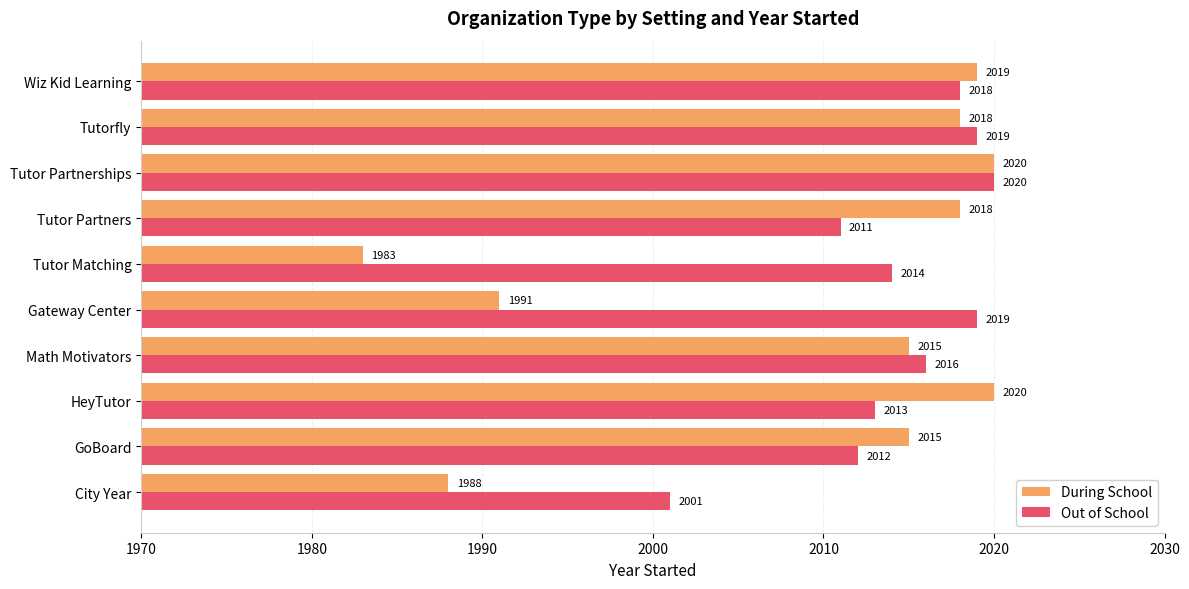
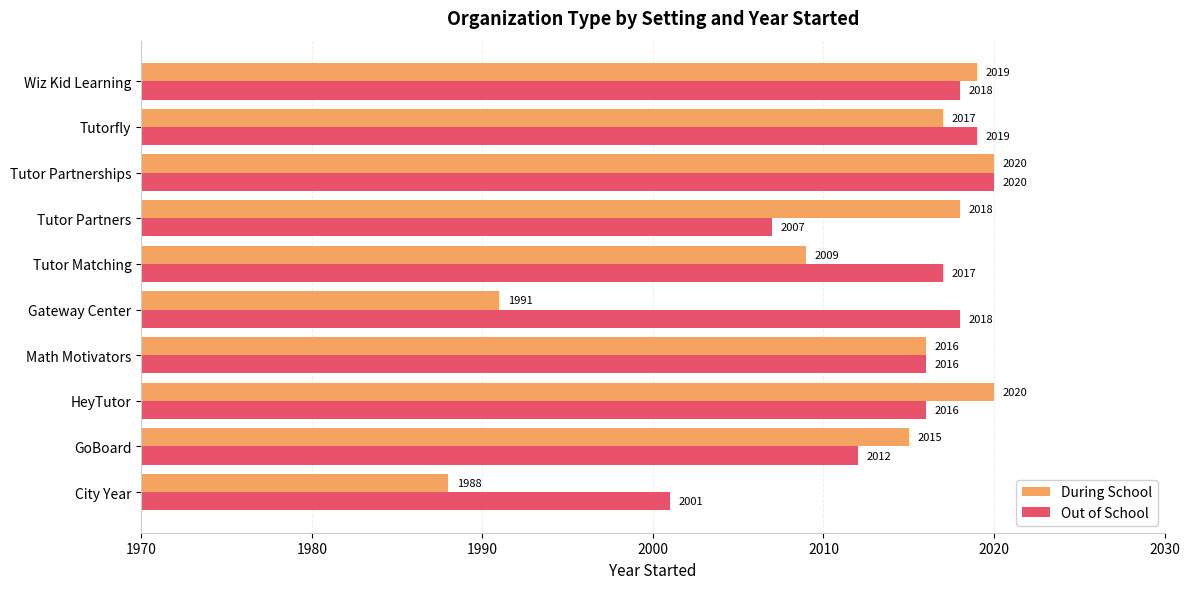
During School, Tutorfly: 2018 -> 2017
Out of School, Tutor Partners: 2011 -> 2007
During School, Tutor Matching: 1983 -> 2009
Out of School, Tutor Matching: 2014 -> 2017
Out of School, Gateway Center: 2019 -> 2018
During School, Math Motivators: 2015 -> 2016
Out of School, HeyTutor: 2013 -> 2016
